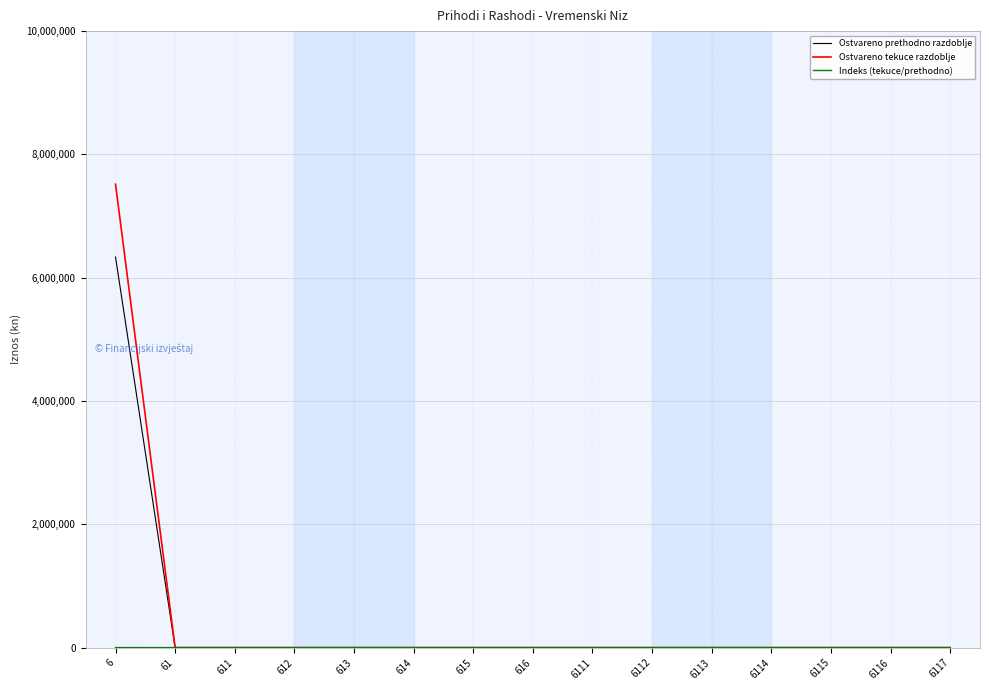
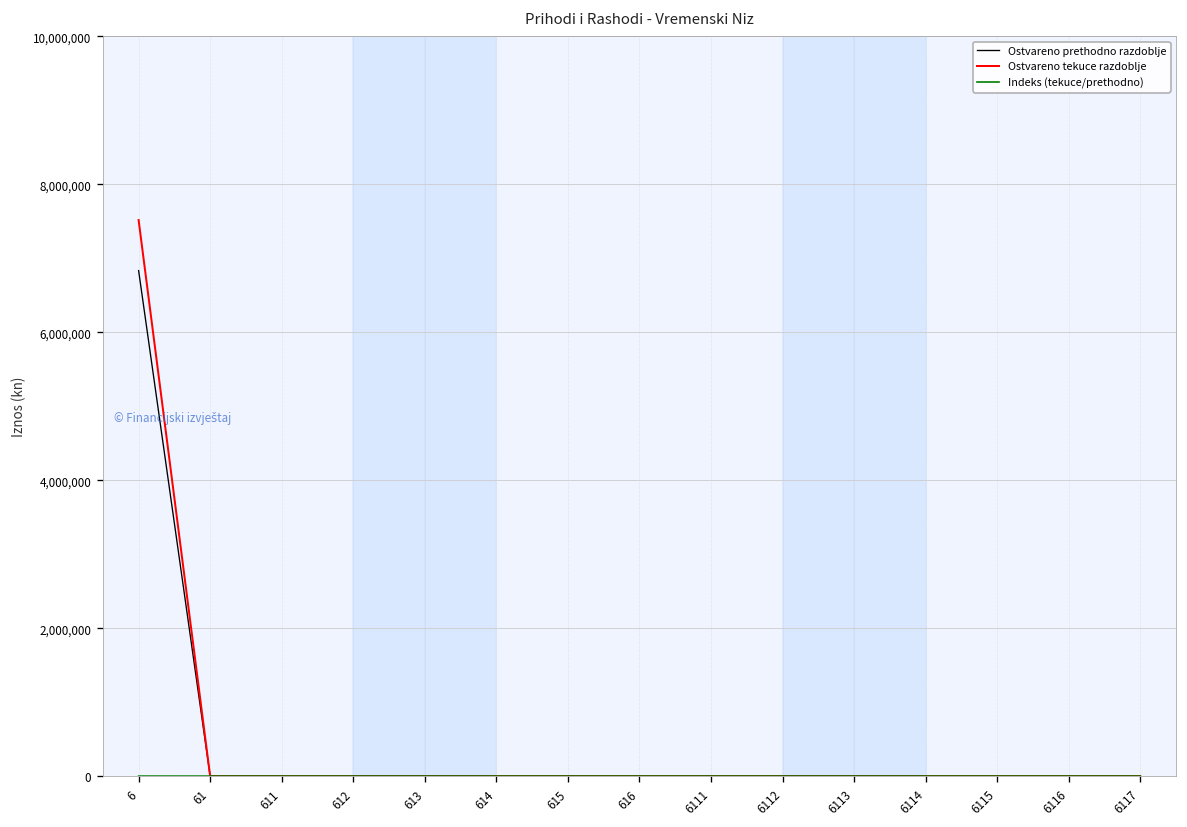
Ostvareno prethodno razdoblje, 6: 6,300,000 -> 6,800,000
